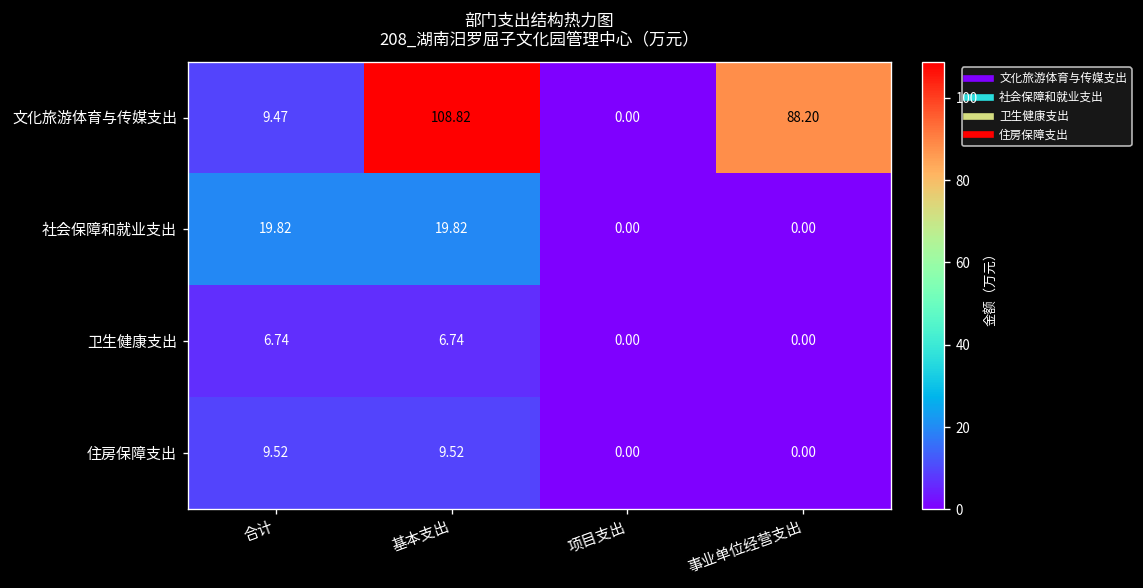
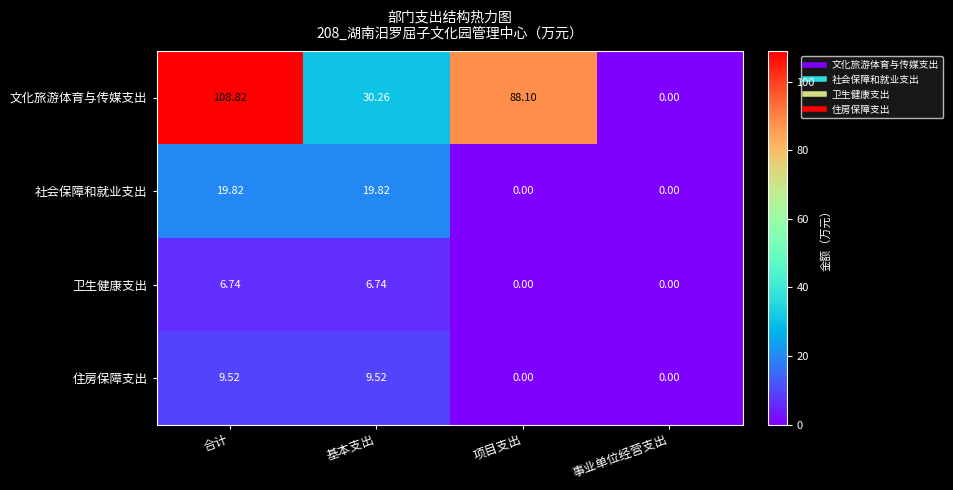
文化旅游体育与传媒支出, 合计: 9.47 -> 108.82
文化旅游体育与传媒支出, 基本支出: 108.82 -> 30.26
文化旅游体育与传媒支出, 项目支出: 0.00 -> 88.10
文化旅游体育与传媒支出, 事业单位经营支出: 88.20 -> 0.00
